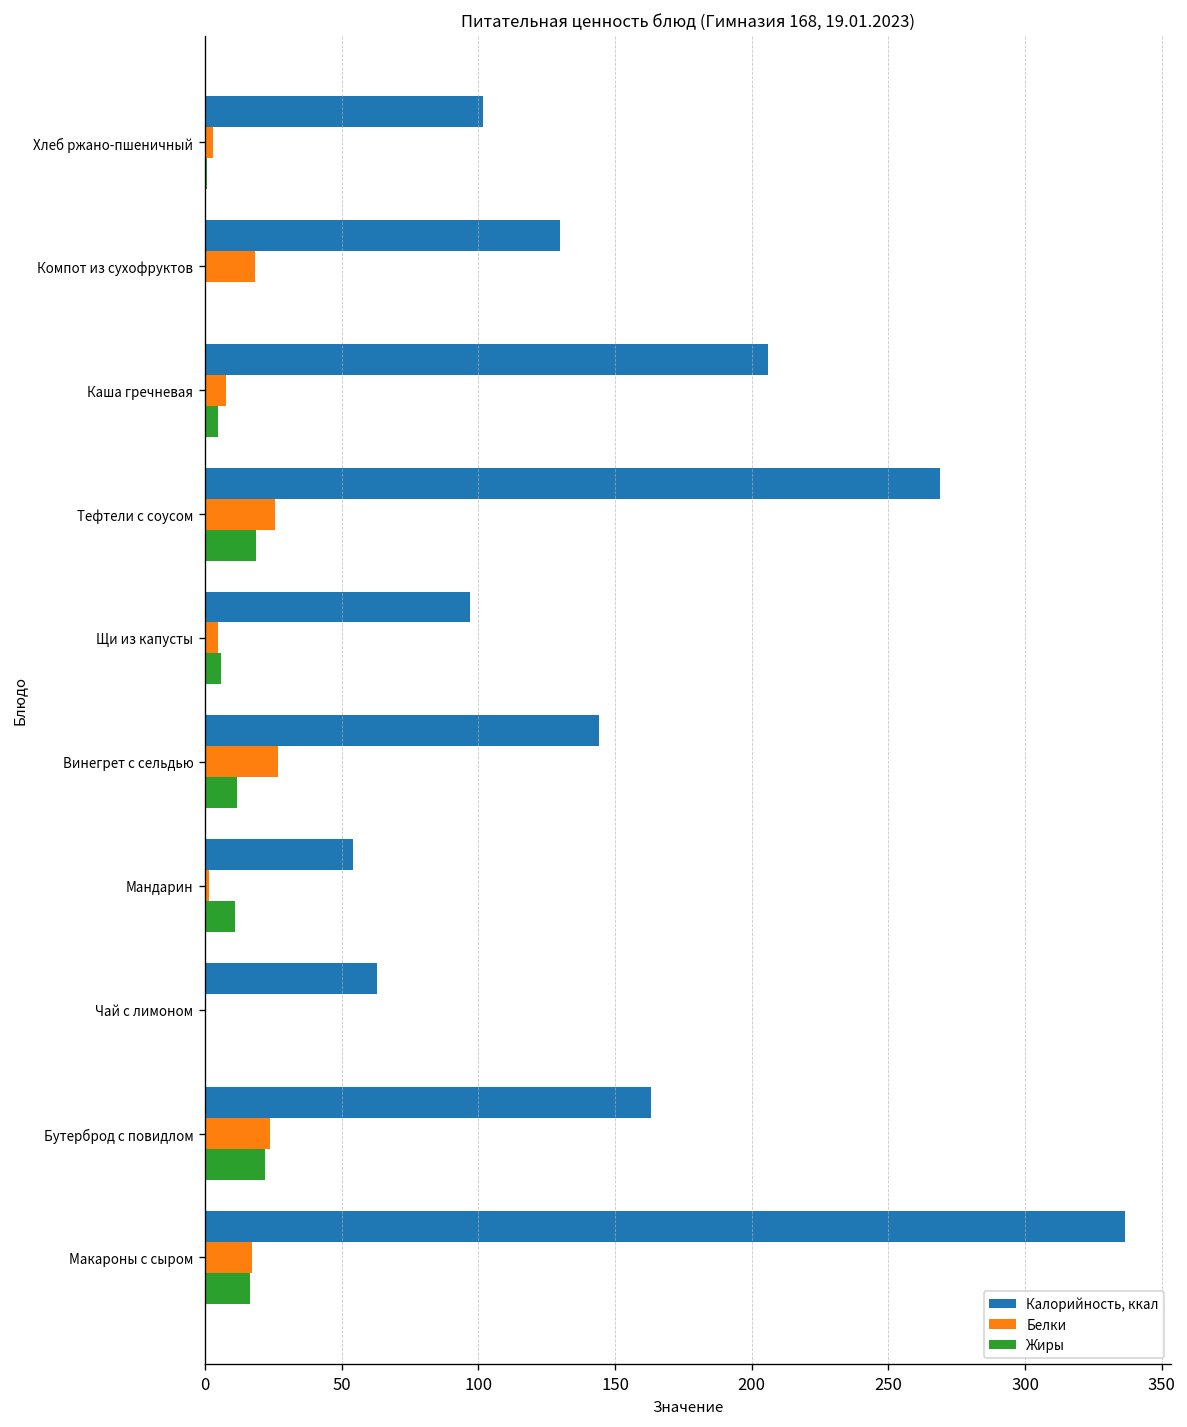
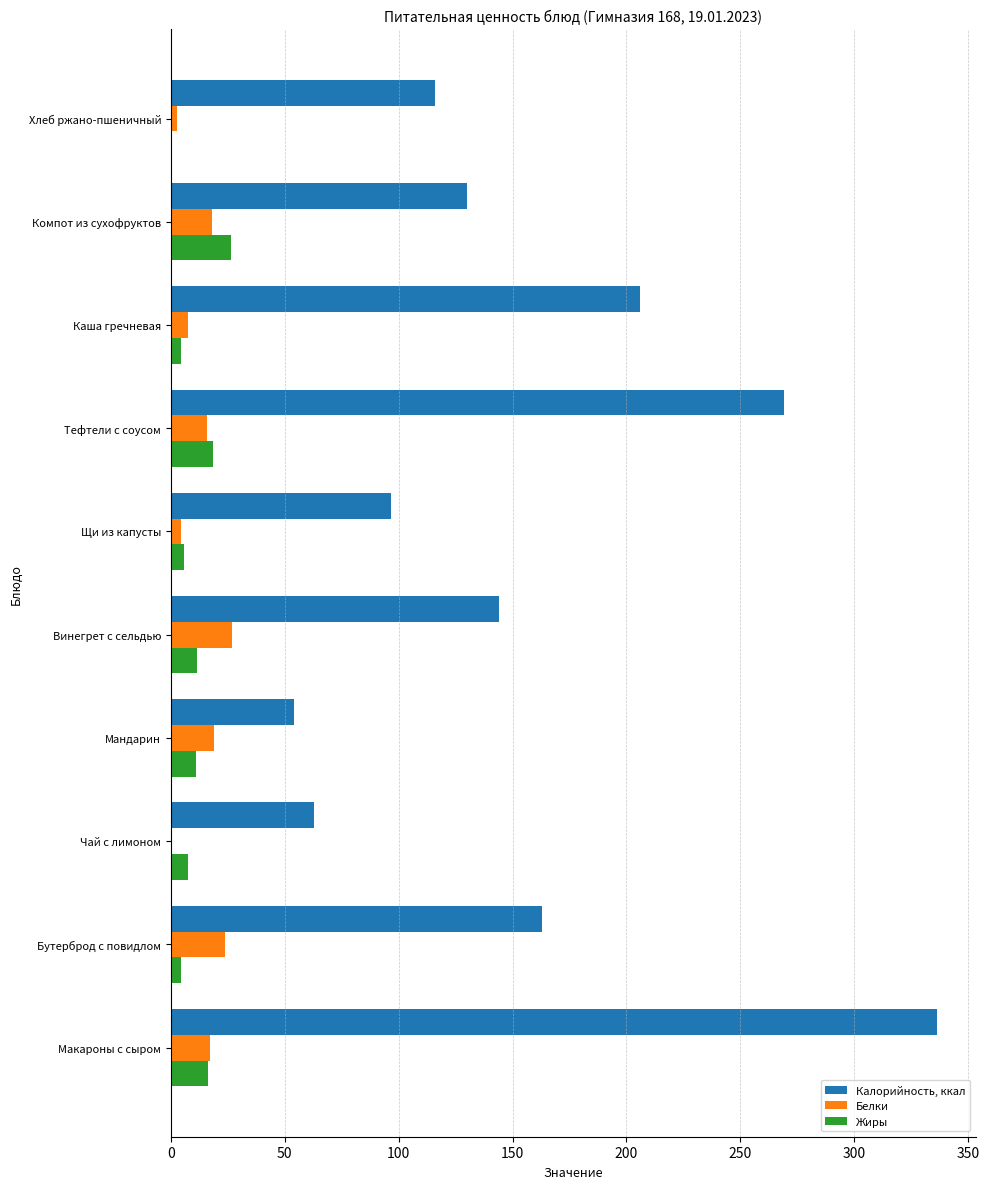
Калорийность, ккал, Хлеб ржано-пшеничный: 102 -> 116
Жиры, Компот из сухофруктов: 0 -> 26
Белки, Тефтели с соусом: 26 -> 16
Белки, Мандарин: 1 -> 19
Жиры, Чай с лимоном: 0 -> 7
Жиры, Бутерброд с повидлом: 22 -> 4
